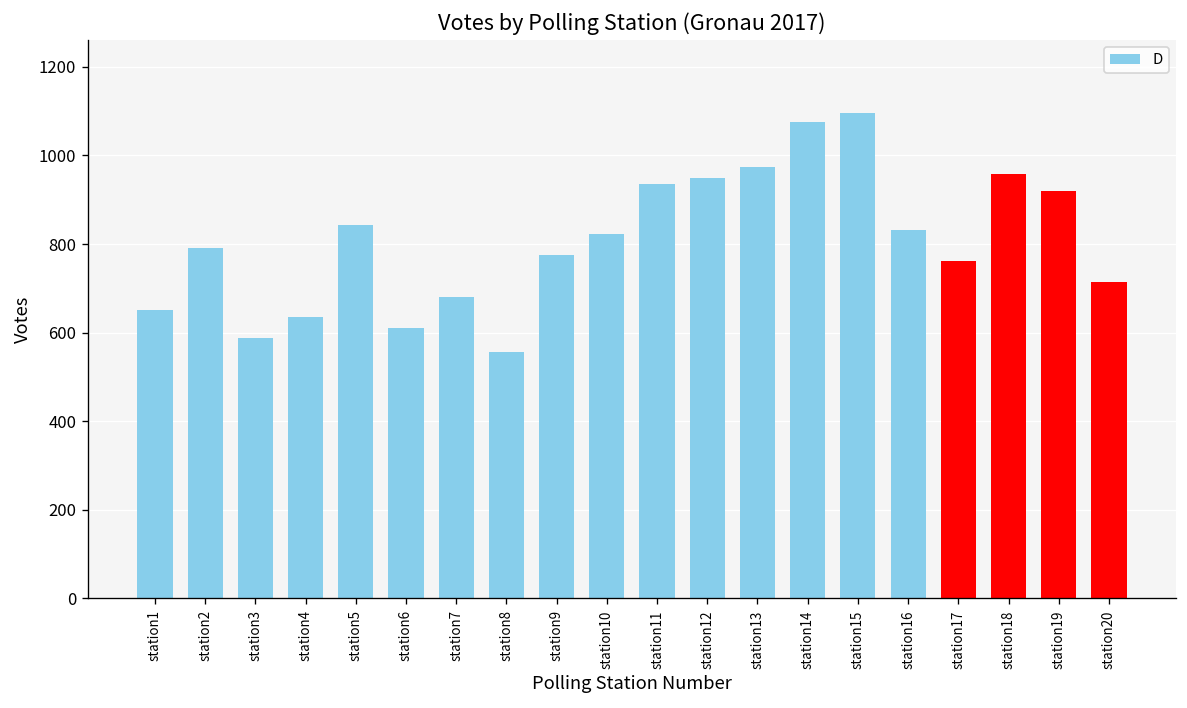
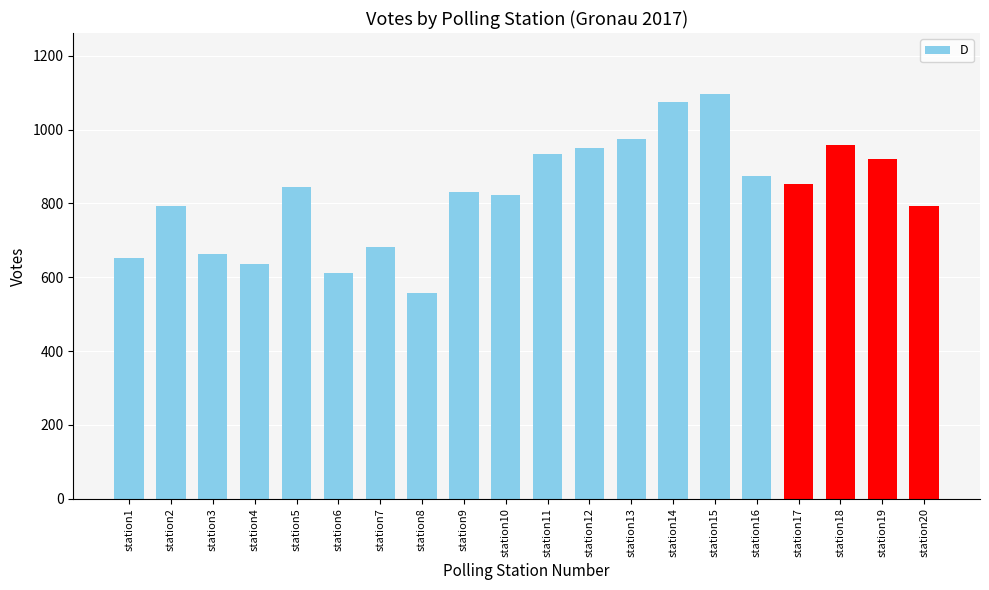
station3: 590 -> 660
station9: 780 -> 830
station16: 830 -> 870
station17: 760 -> 850
station20: 720 -> 790
